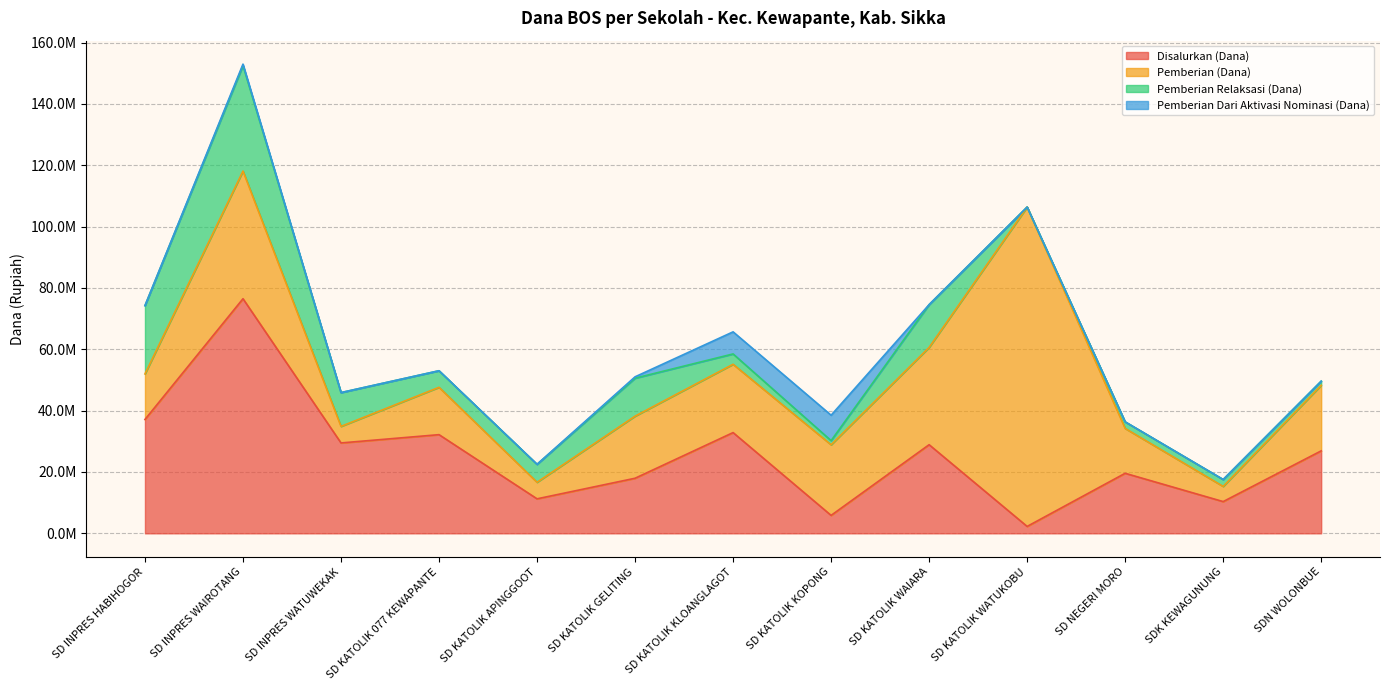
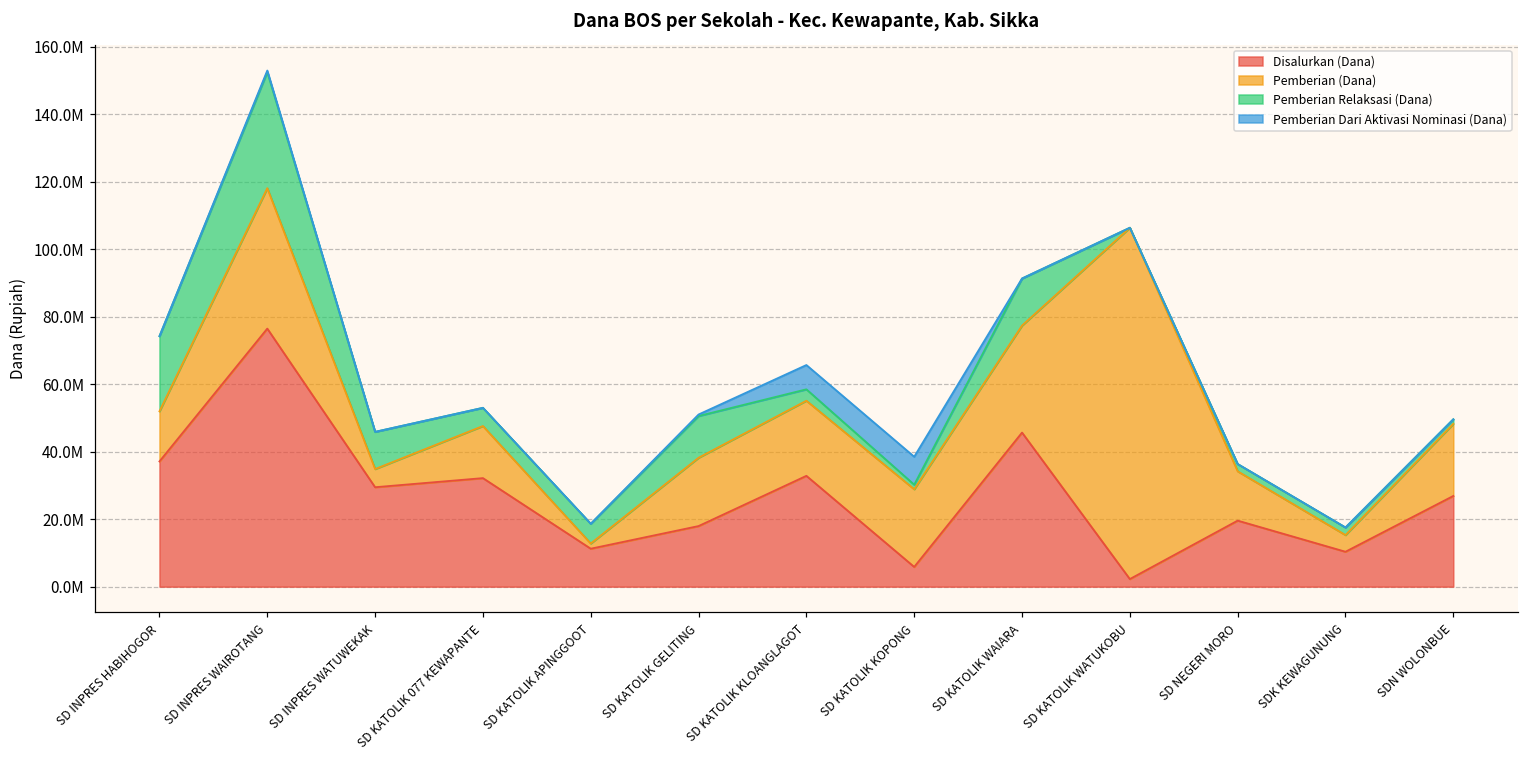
Pemberian (Dana), SD KATOLIK APINGGOOT: 5000000 -> 2000000
Disalurkan (Dana), SD KATOLIK WAIARA: 29000000 -> 46000000
